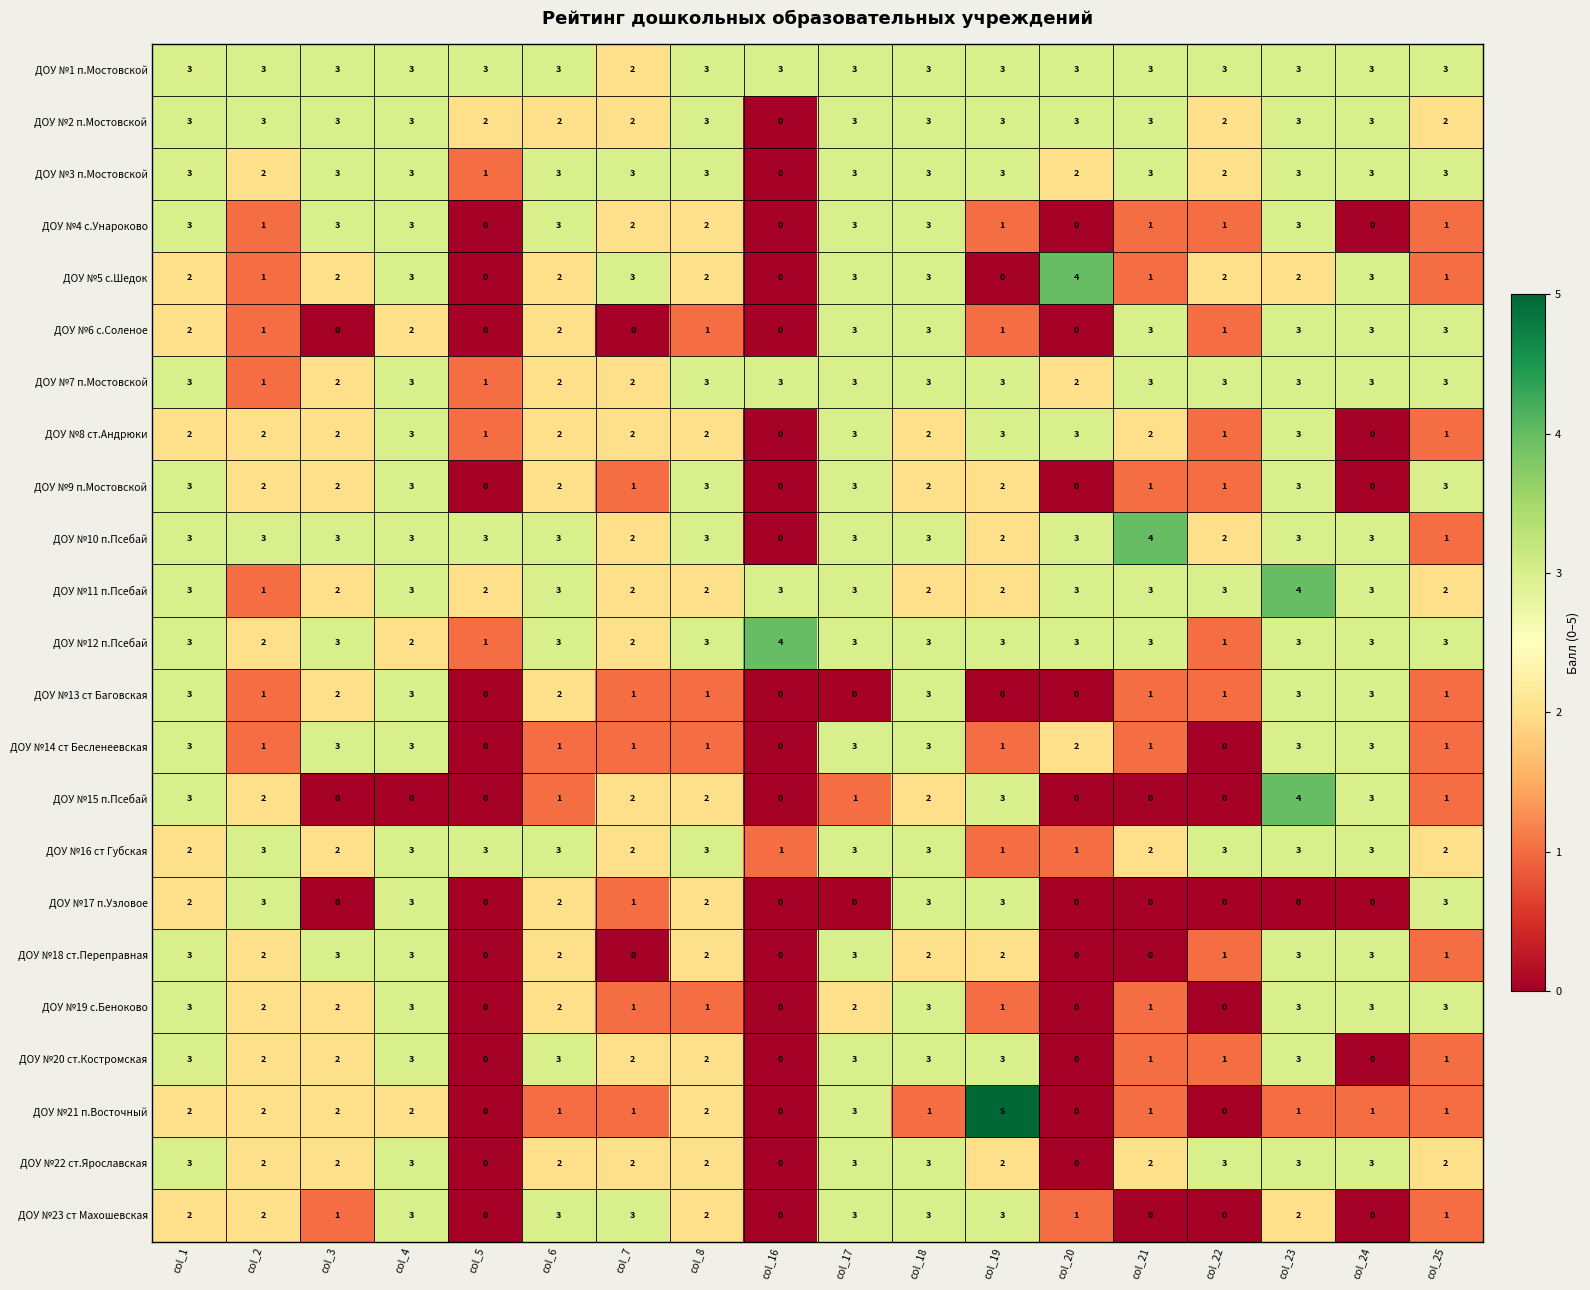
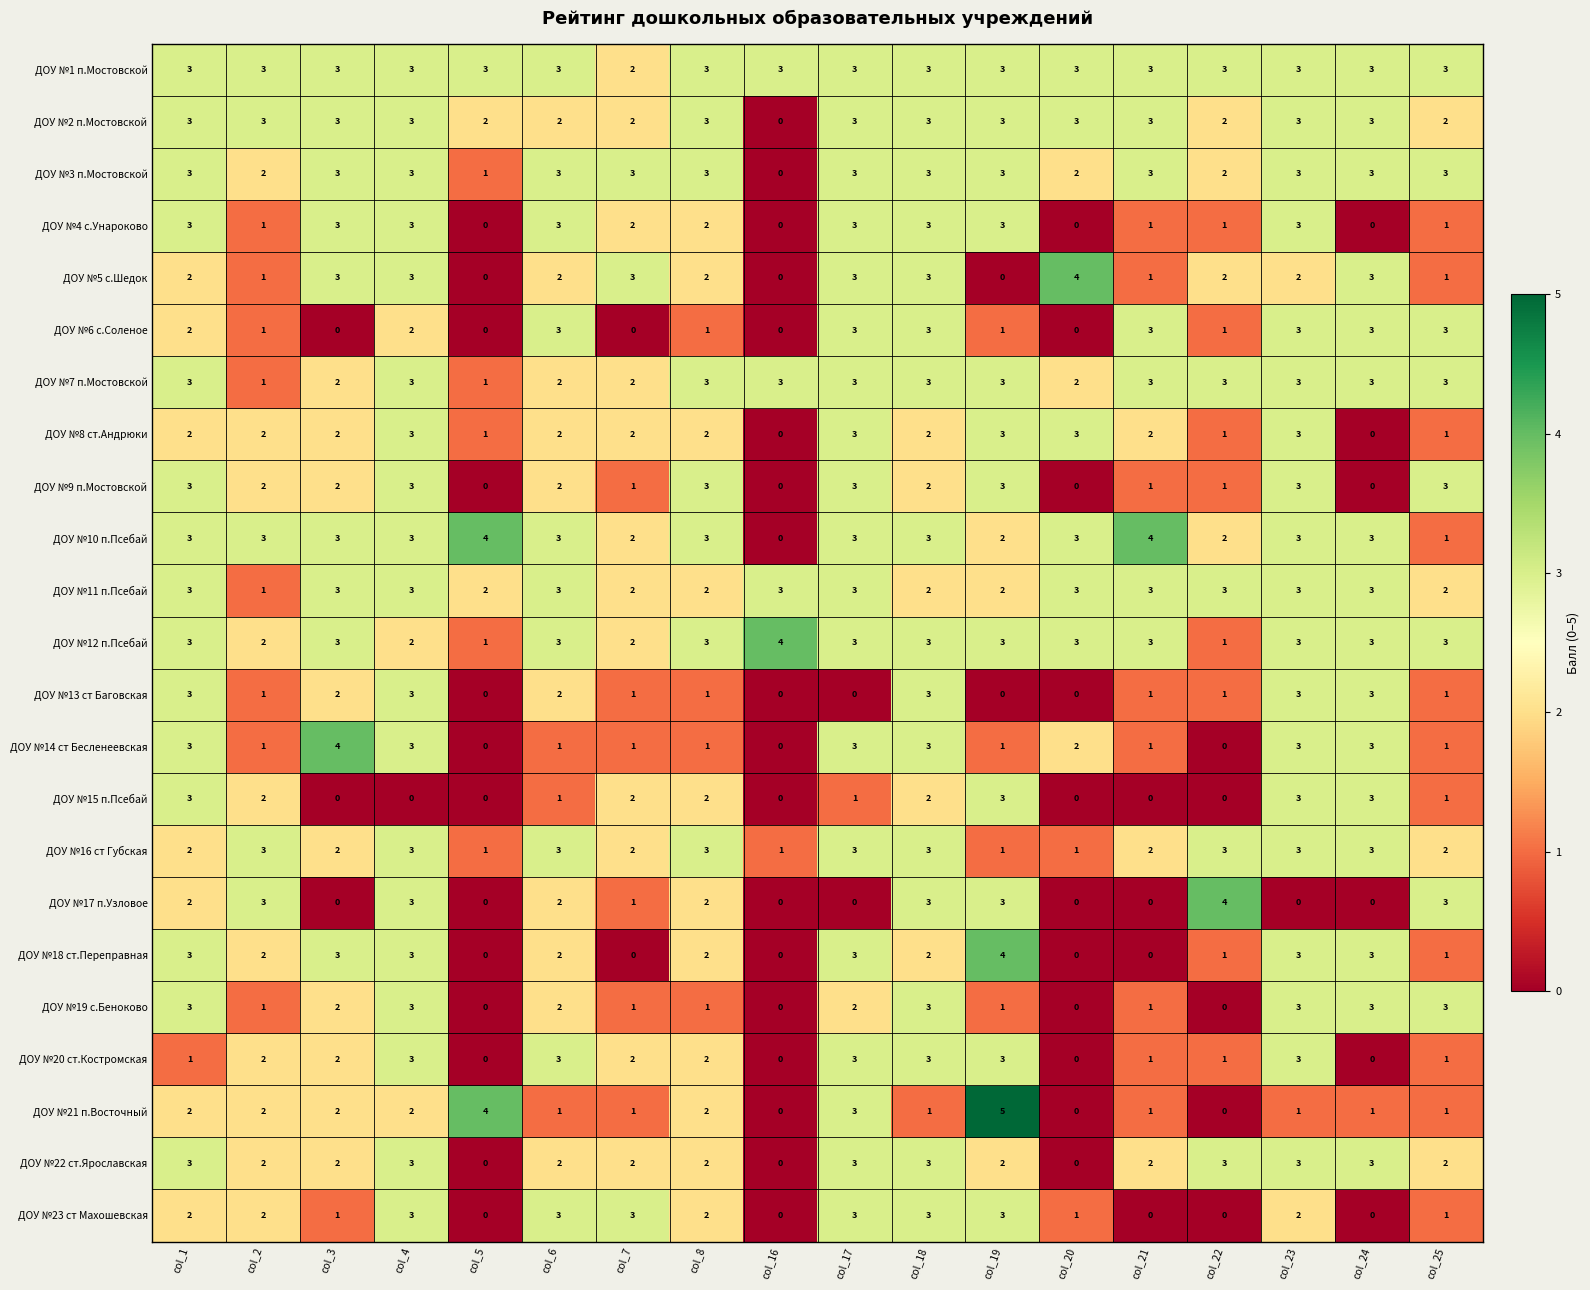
ДОУ №4 с.Унароково, col_19: 1 -> 3
ДОУ №5 с.Шедок, col_3: 2 -> 3
ДОУ №6 с.Соленое, col_6: 2 -> 3
ДОУ №9 п.Мостовской, col_19: 2 -> 3
ДОУ №10 п.Псебай, col_5: 3 -> 4
ДОУ №11 п.Псебай, col_3: 2 -> 3
ДОУ №11 п.Псебай, col_23: 4 -> 3
ДОУ №14 ст Бесленеевская, col_3: 3 -> 4
ДОУ №15 п.Псебай, col_23: 4 -> 3
ДОУ №16 ст Губская, col_5: 3 -> 1
ДОУ №17 п.Узловое, col_22: 0 -> 4
ДОУ №18 ст.Переправная, col_19: 2 -> 4
ДОУ №19 с.Беноково, col_2: 2 -> 1
ДОУ №20 ст.Костромская, col_1: 3 -> 1
ДОУ №21 п.Восточный, col_5: 0 -> 4
